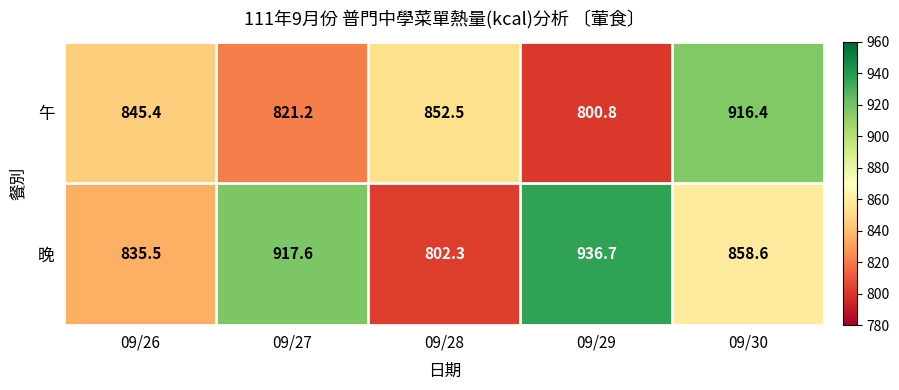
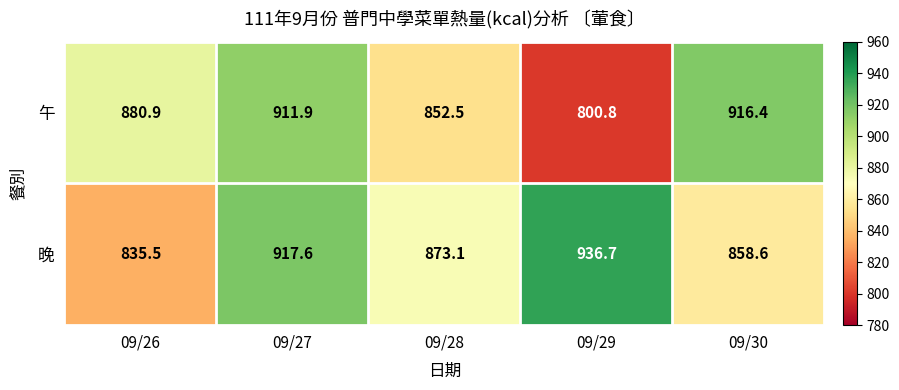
午, 09/26: 845.4 -> 880.9
午, 09/27: 821.2 -> 911.9
晚, 09/28: 802.3 -> 873.1
